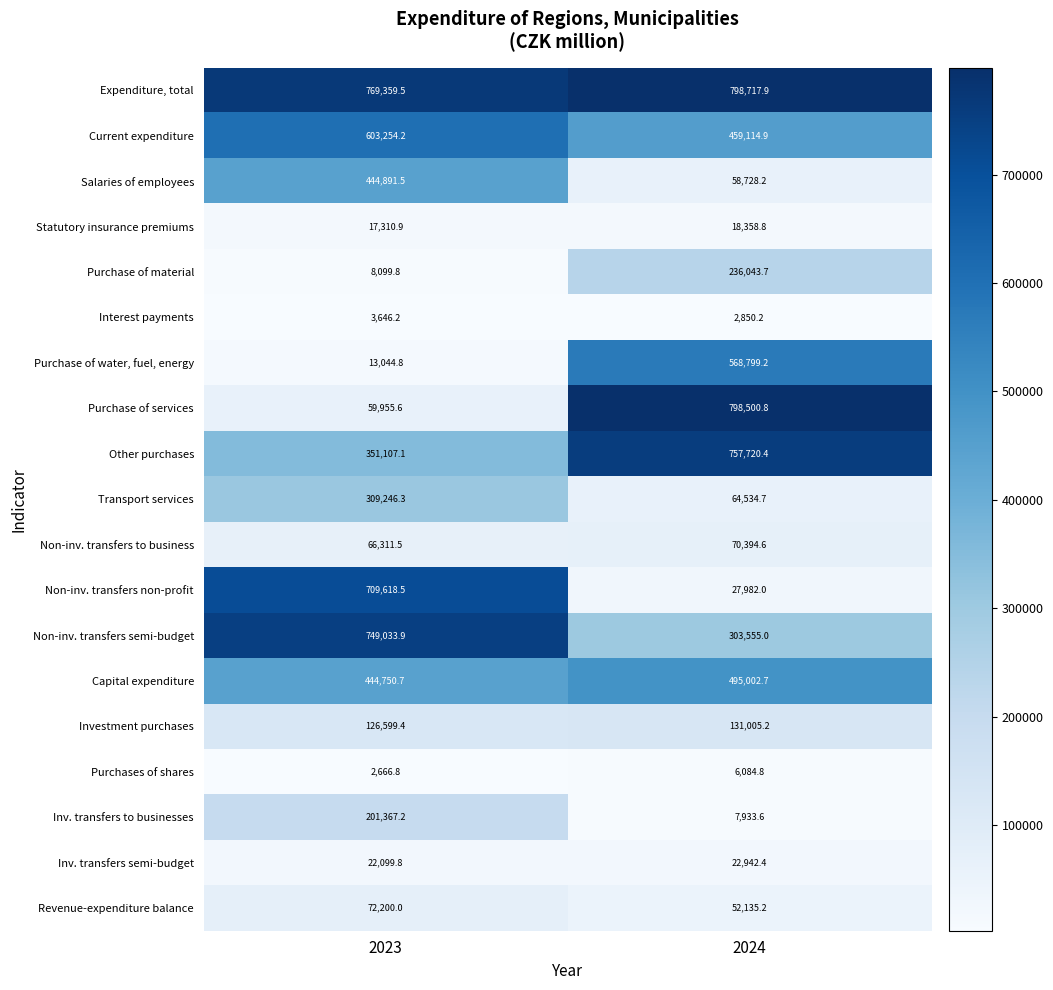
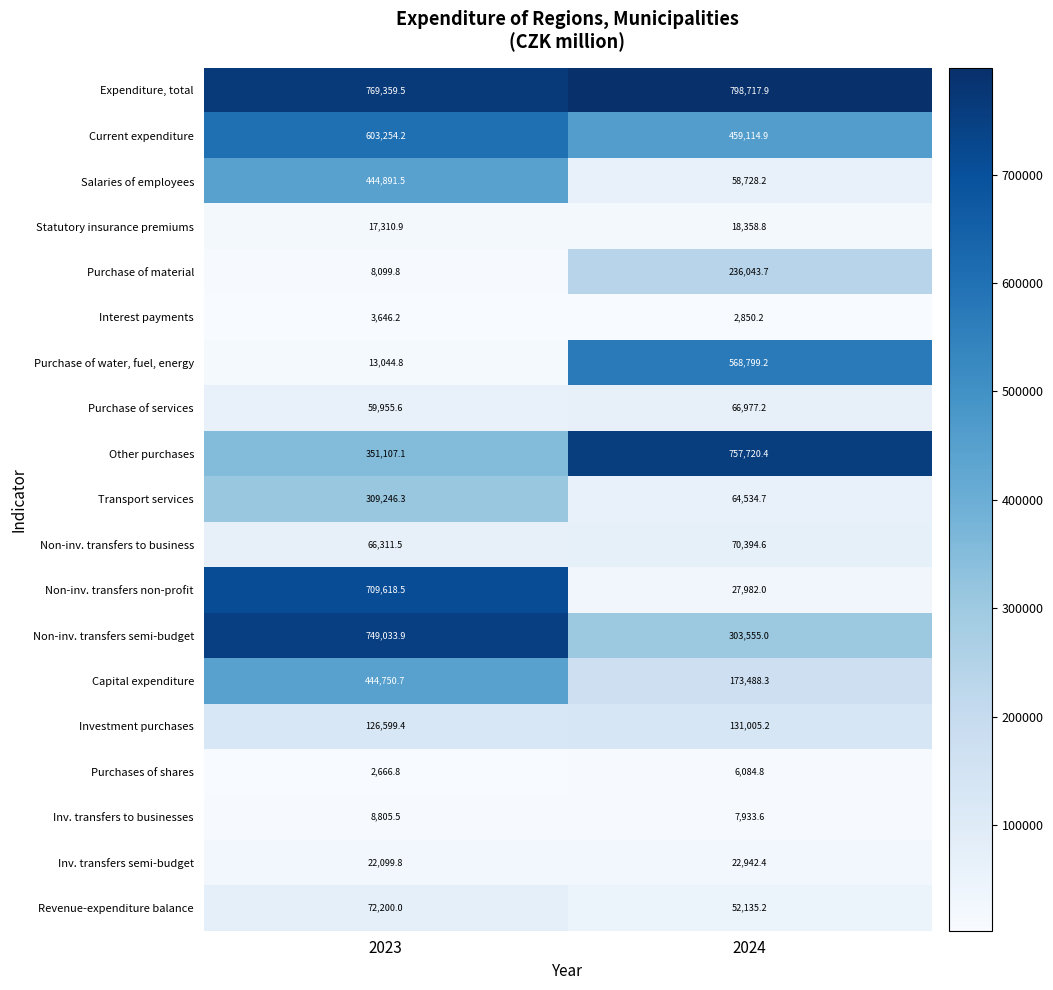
Purchase of services, 2024: 798,500.8 -> 66,977.2
Capital expenditure, 2024: 495,002.7 -> 173,488.3
Inv. transfers to businesses, 2023: 201,367.2 -> 8,805.5
